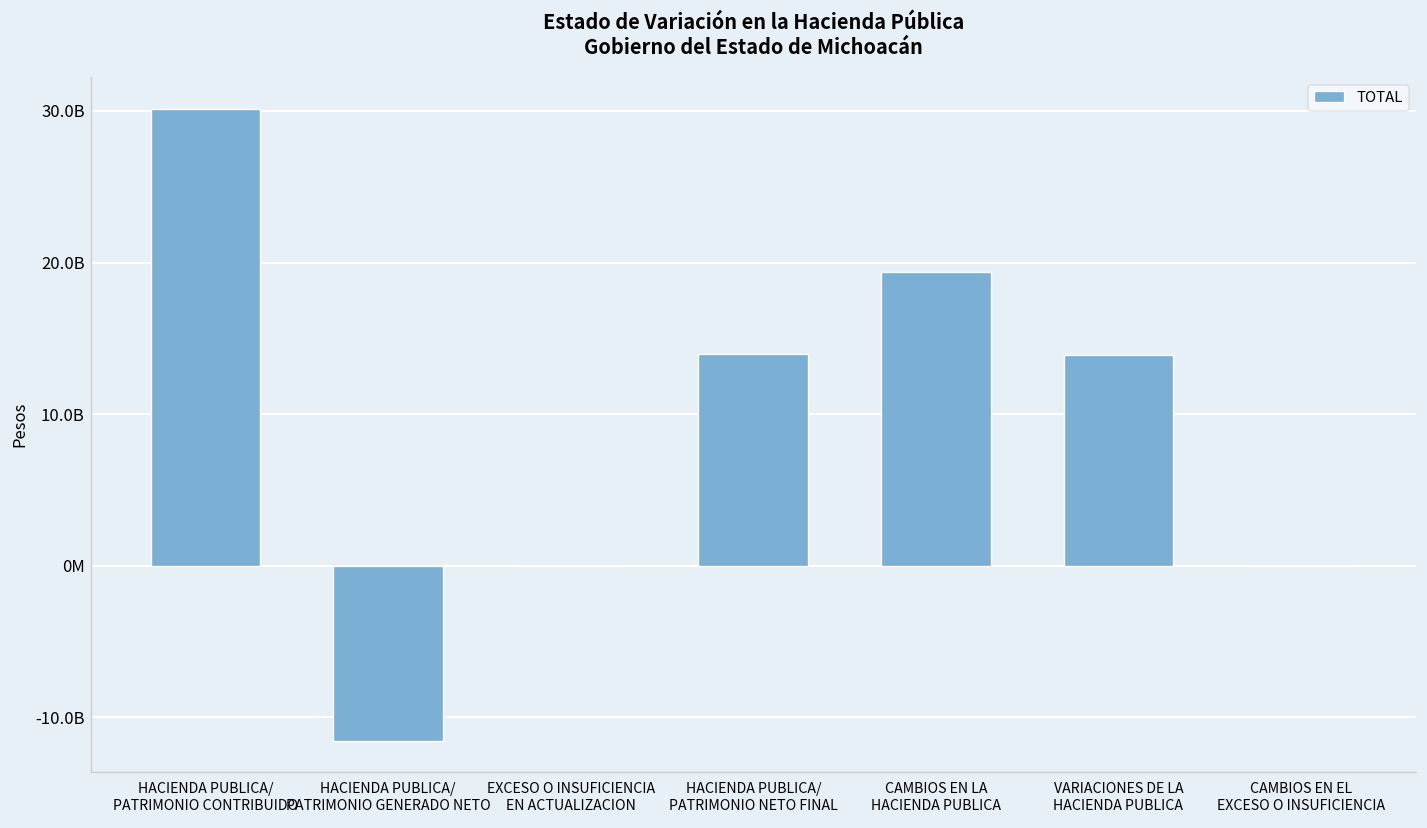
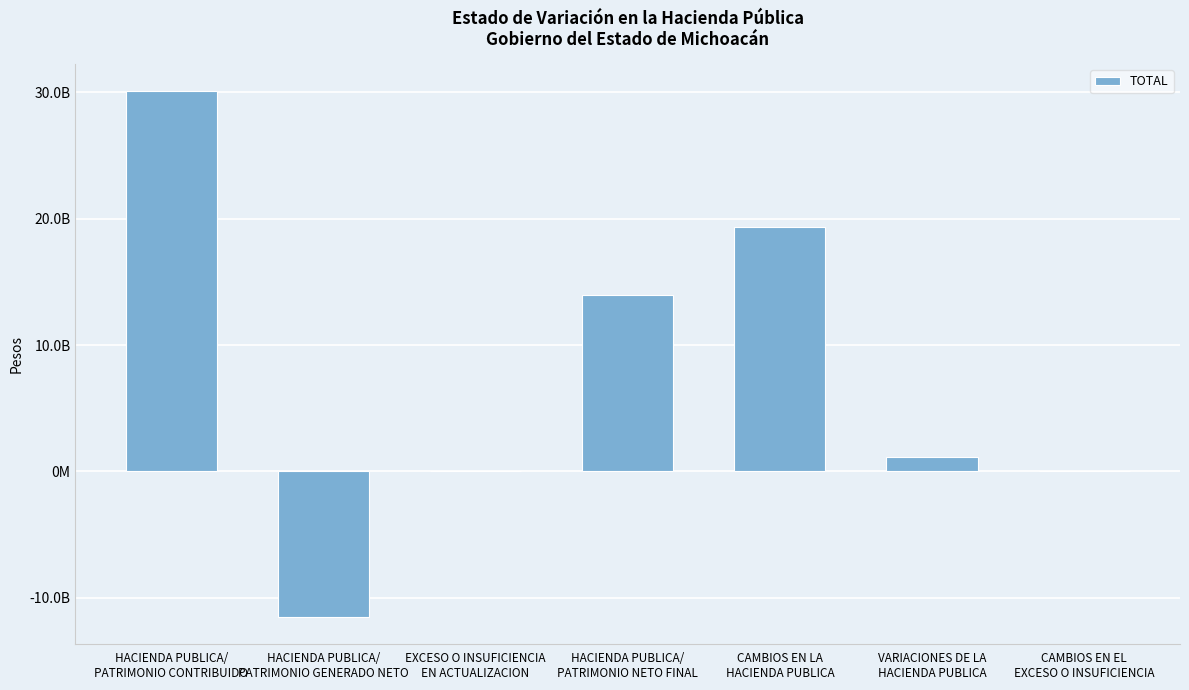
VARIACIONES DE LA HACIENDA PUBLICA: 13900000000 -> 1200000000
